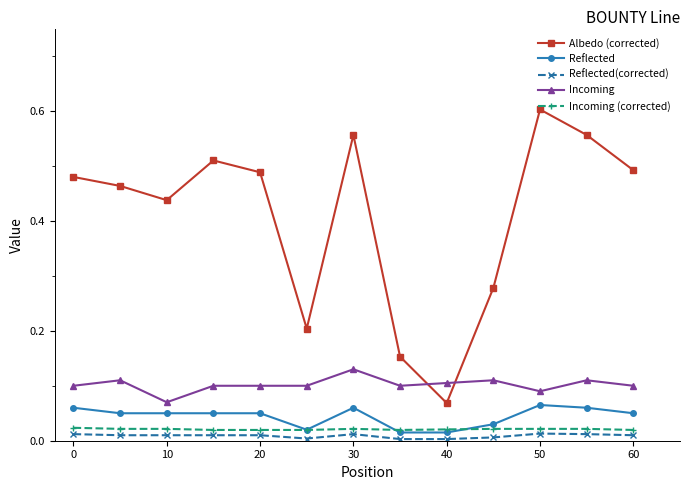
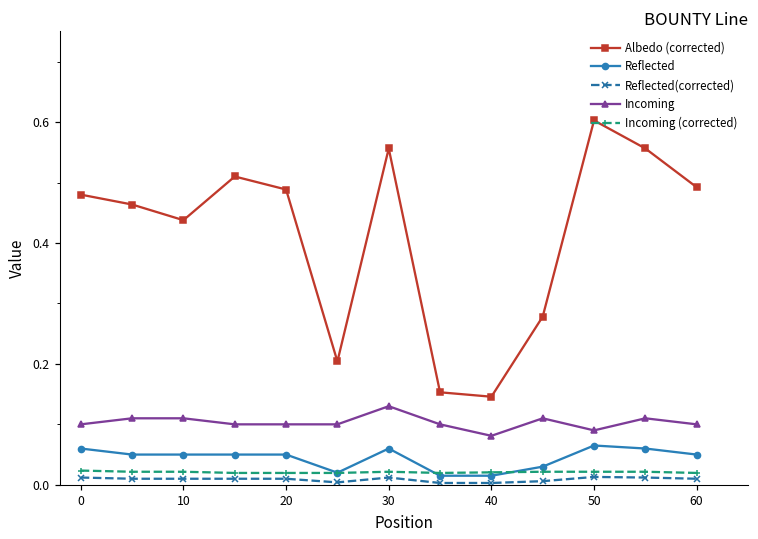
Incoming, 10: 0.07 -> 0.11
Albedo (corrected), 40: 0.07 -> 0.15
Incoming, 40: 0.11 -> 0.08
